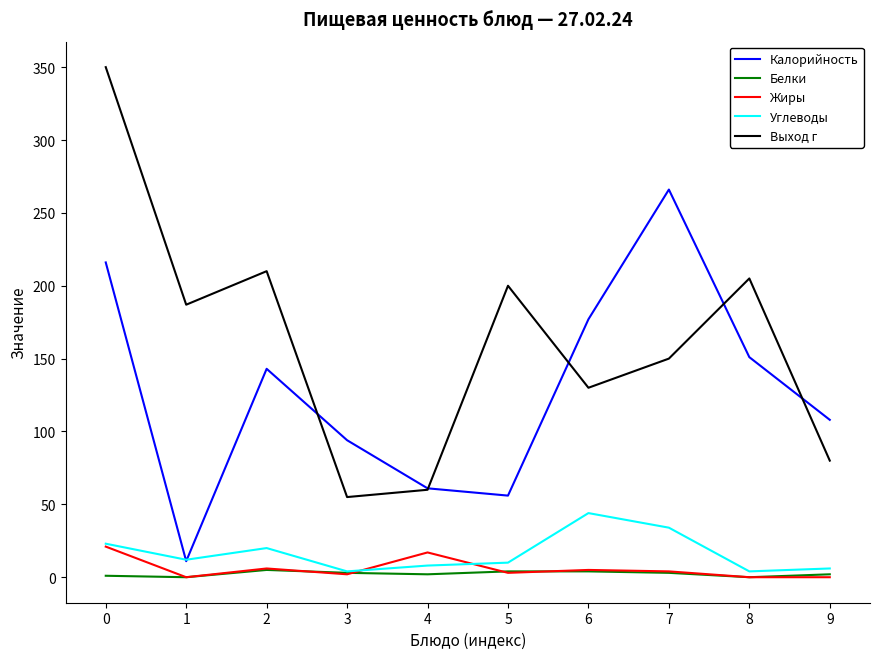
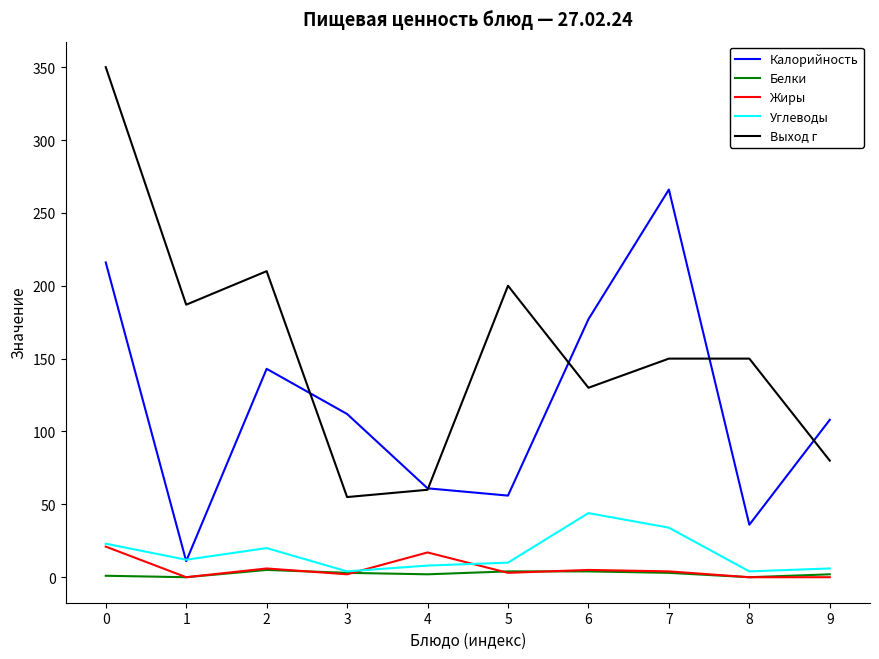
Калорийность, 3: 94 -> 112
Калорийность, 8: 151 -> 36
Выход г, 8: 205 -> 150
